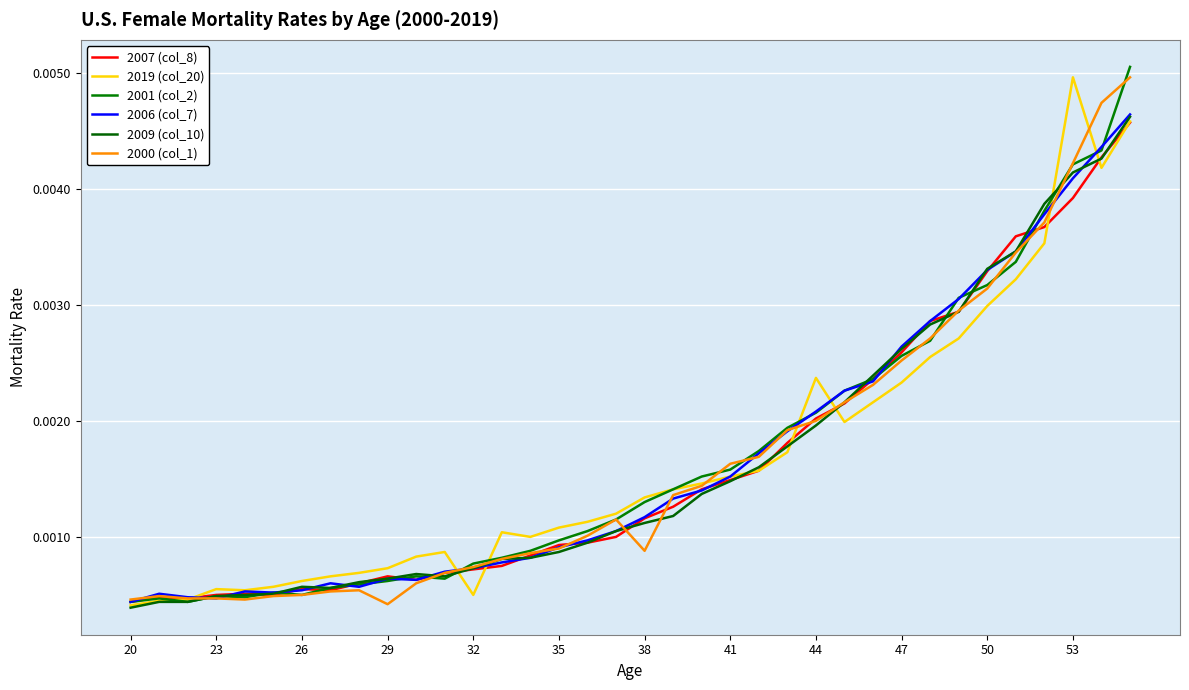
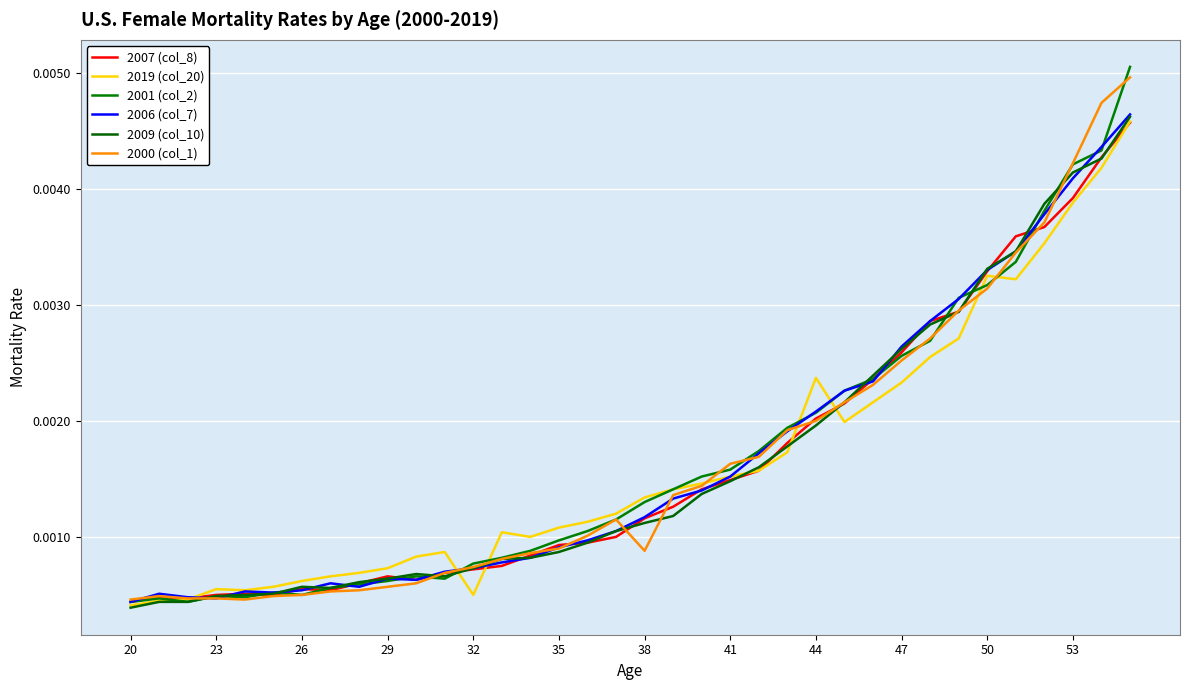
2000 (col_1), 29: 0.00042 -> 0.00057
2019 (col_20), 50: 0.00299 -> 0.00325
2019 (col_20), 53: 0.00496 -> 0.00388
